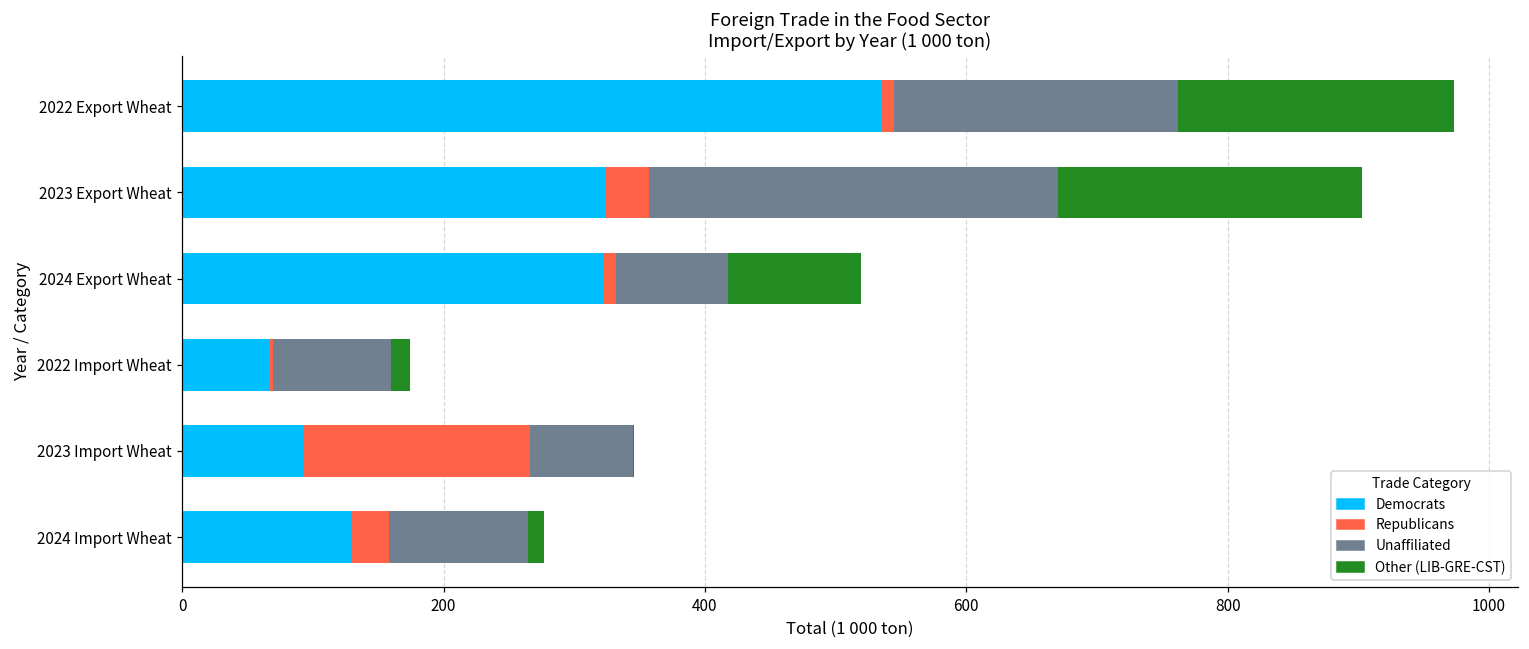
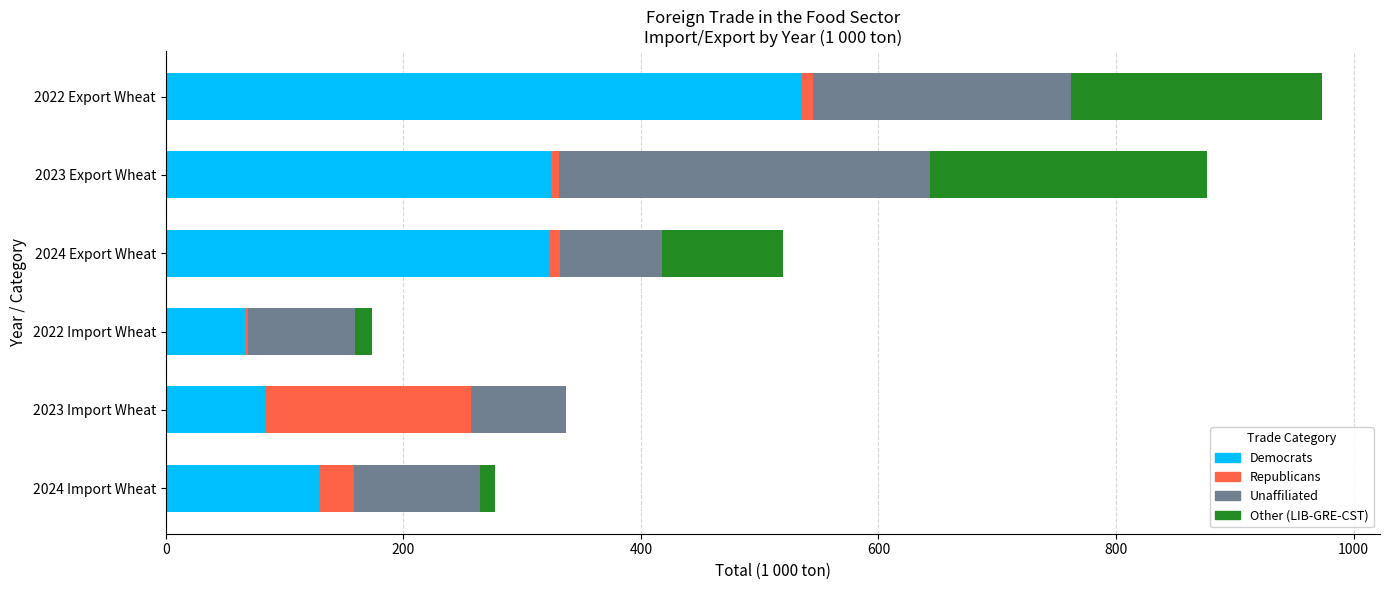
Republicans, 2023 Export Wheat: 33 -> 7
Democrats, 2023 Import Wheat: 93 -> 85
